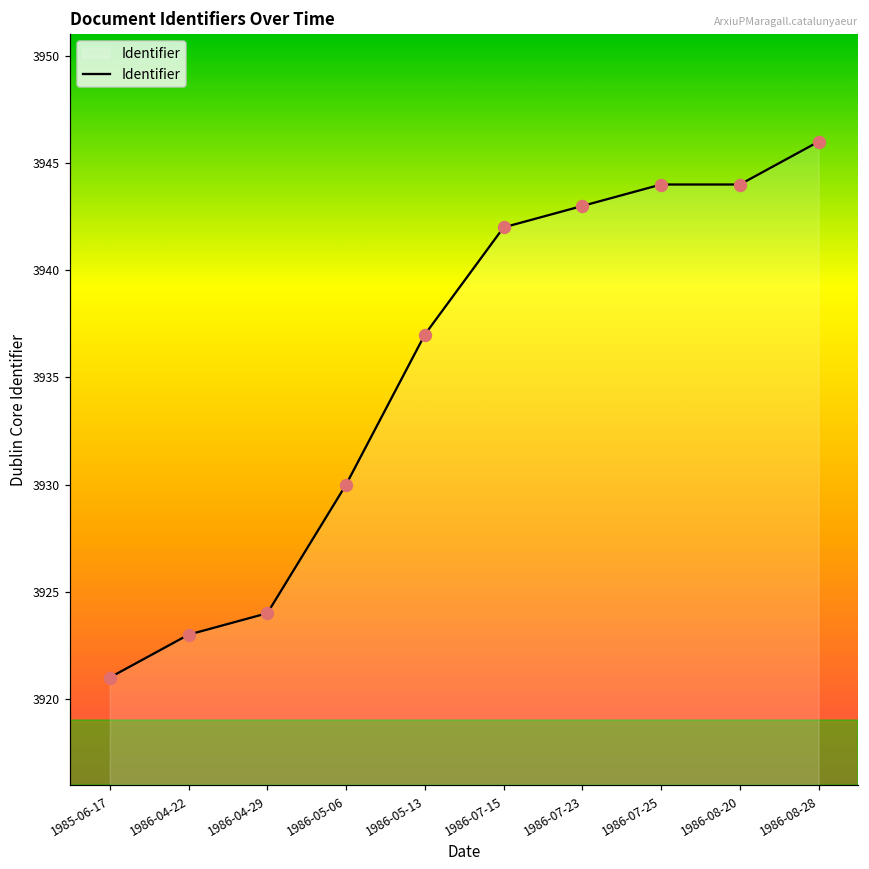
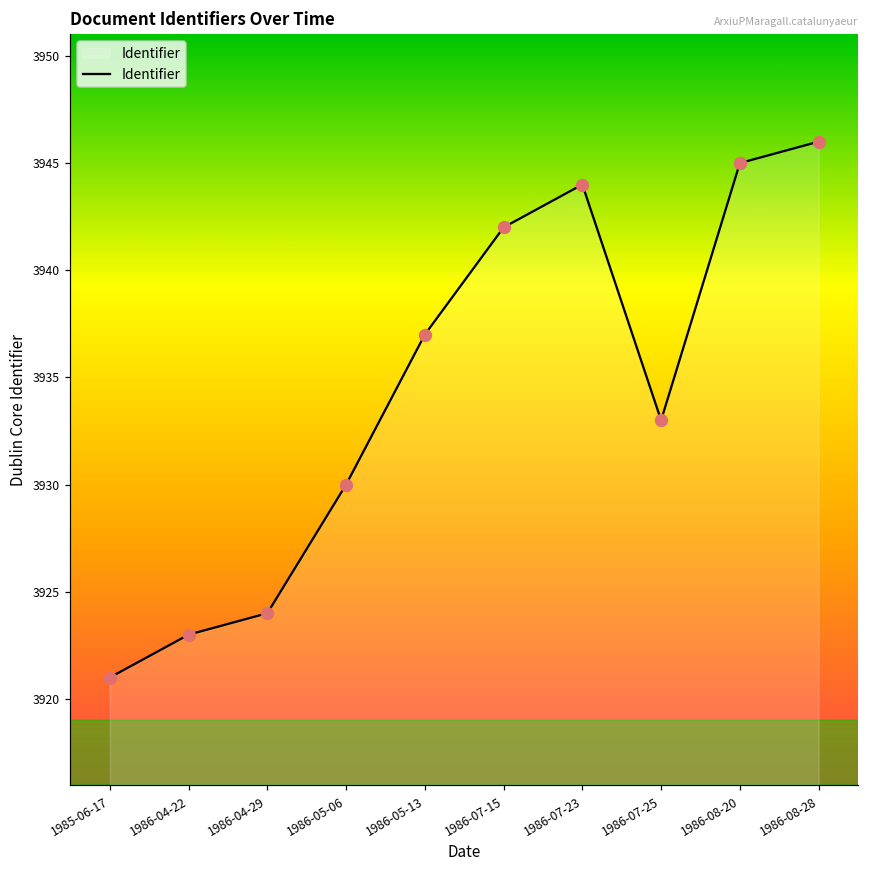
1986-07-23: 3943 -> 3944
1986-07-25: 3944 -> 3933
1986-08-20: 3944 -> 3945
